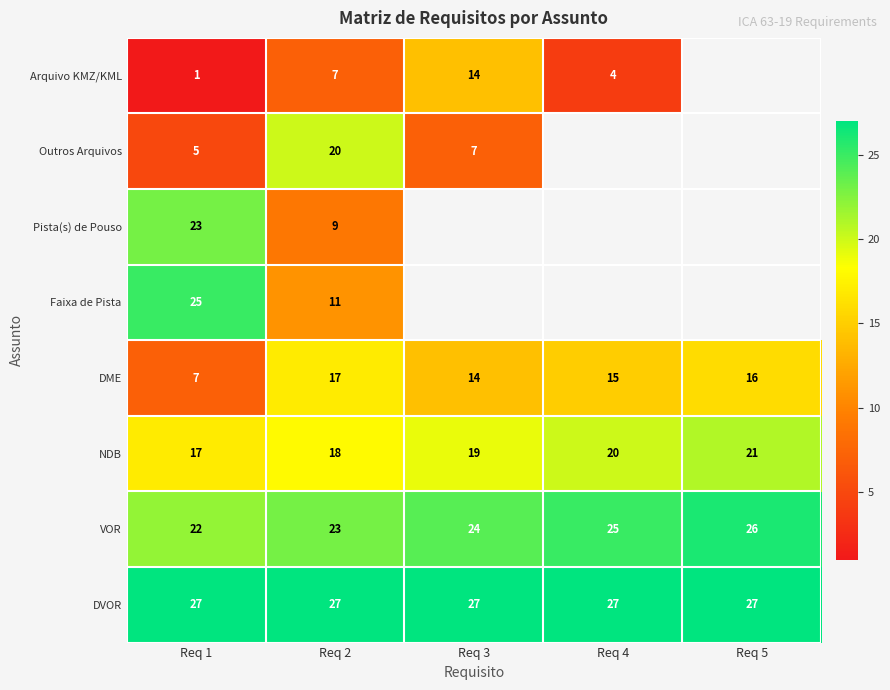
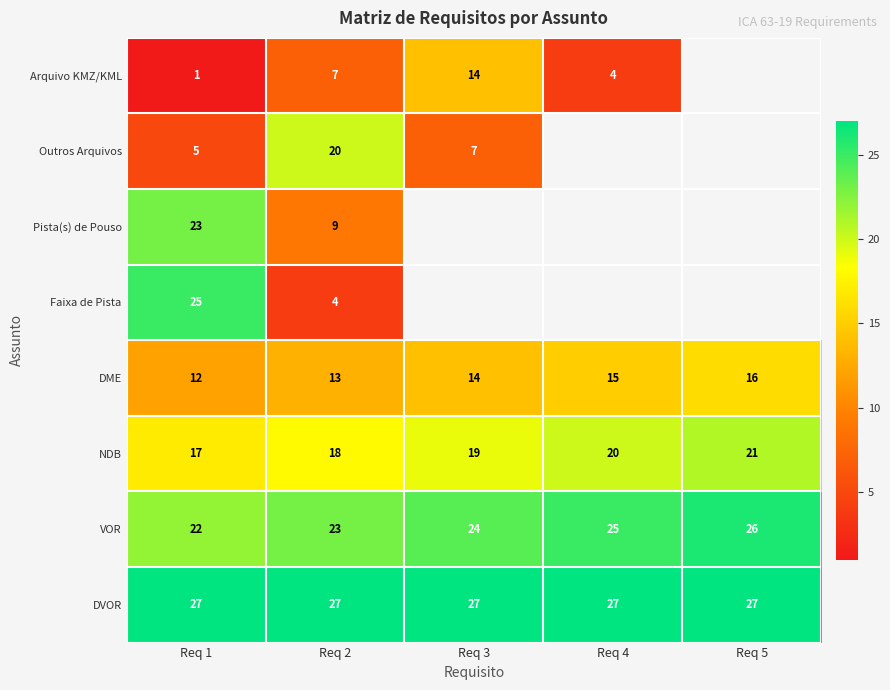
Faixa de Pista, Req 2: 11 -> 4
DME, Req 1: 7 -> 12
DME, Req 2: 17 -> 13
